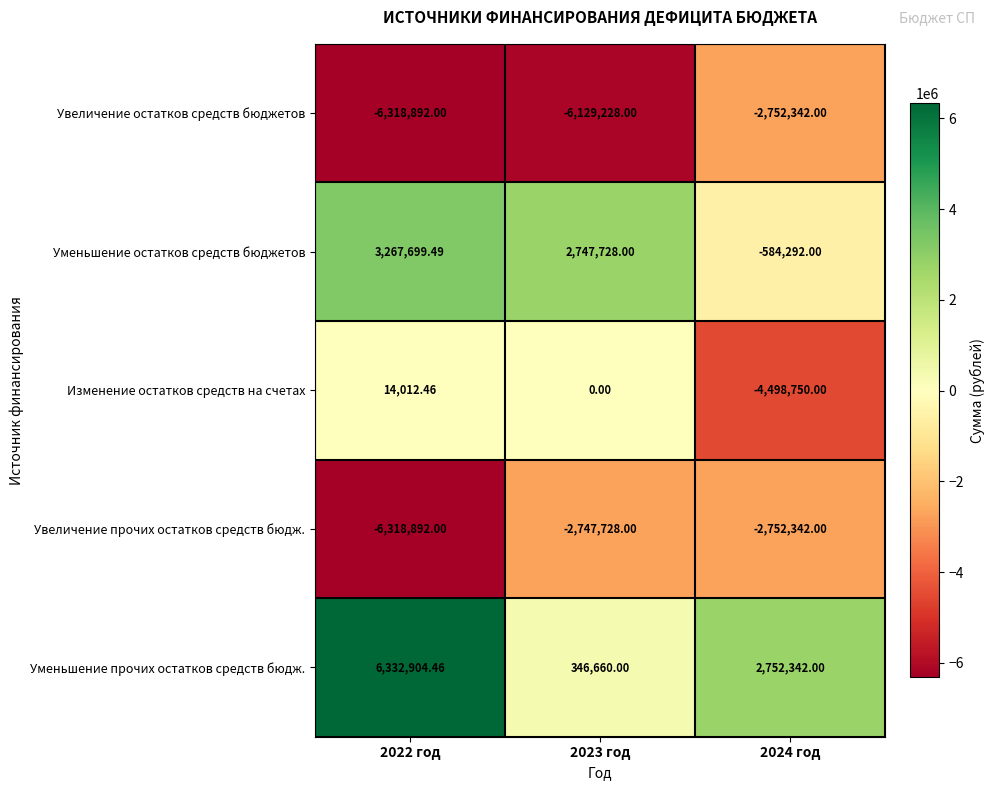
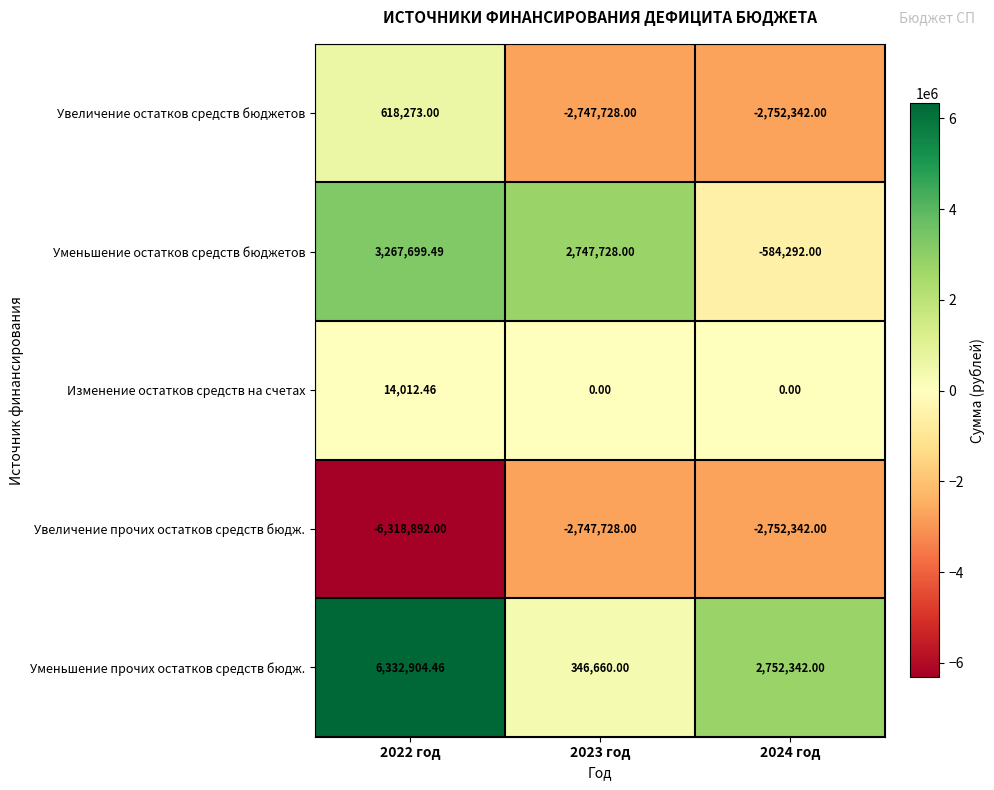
Увеличение остатков средств бюджетов, 2022 год: -6,318,892.00 -> 618,273.00
Увеличение остатков средств бюджетов, 2023 год: -6,129,228.00 -> -2,747,728.00
Изменение остатков средств на счетах, 2024 год: -4,498,750.00 -> 0.00
